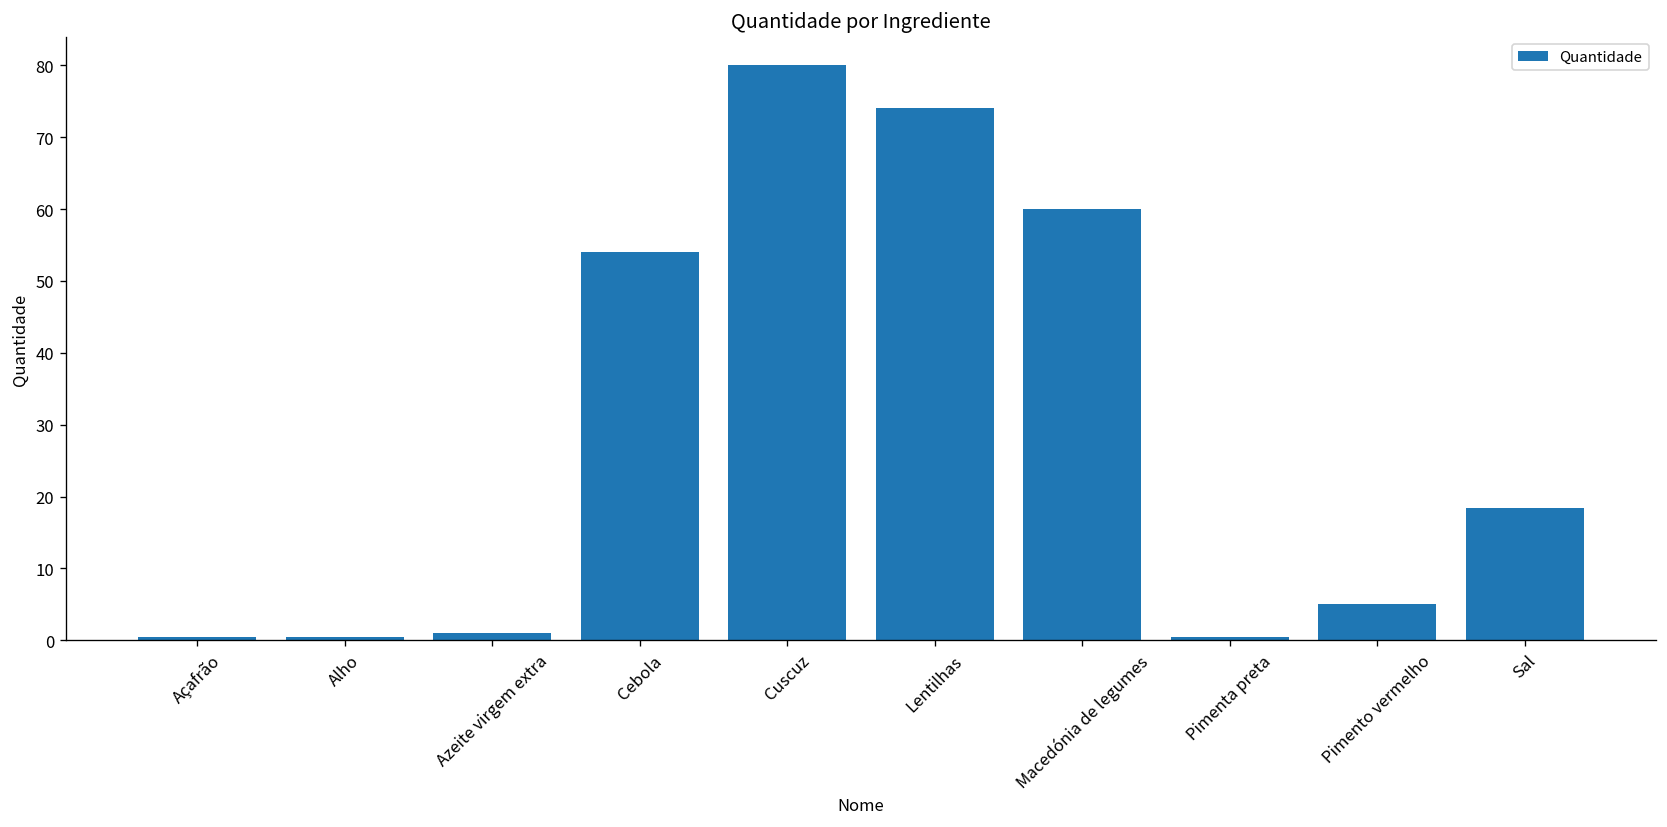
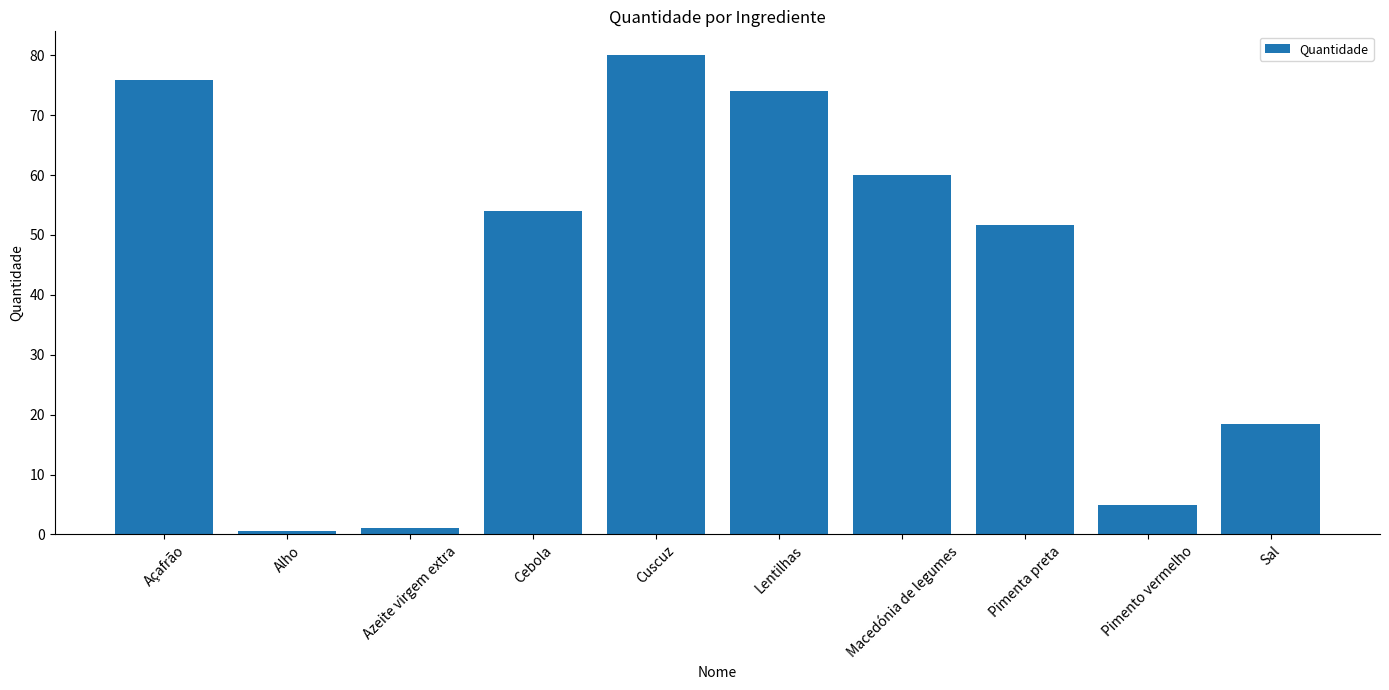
Açafrão: 1 -> 76
Pimenta preta: 1 -> 52
